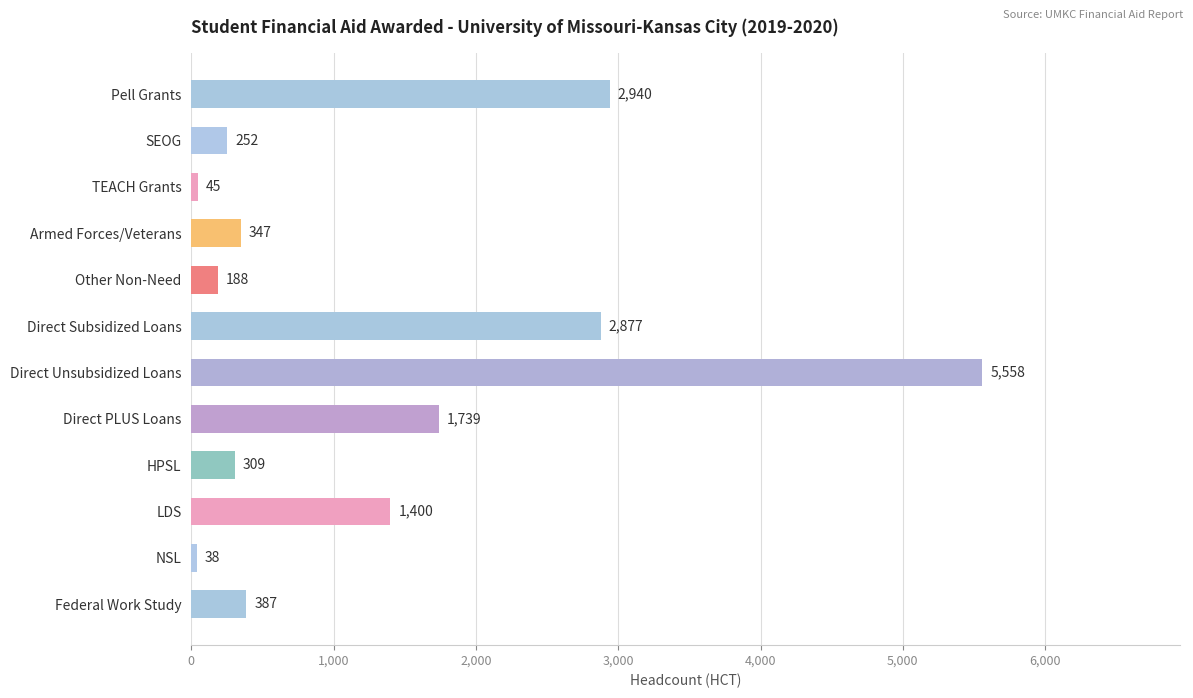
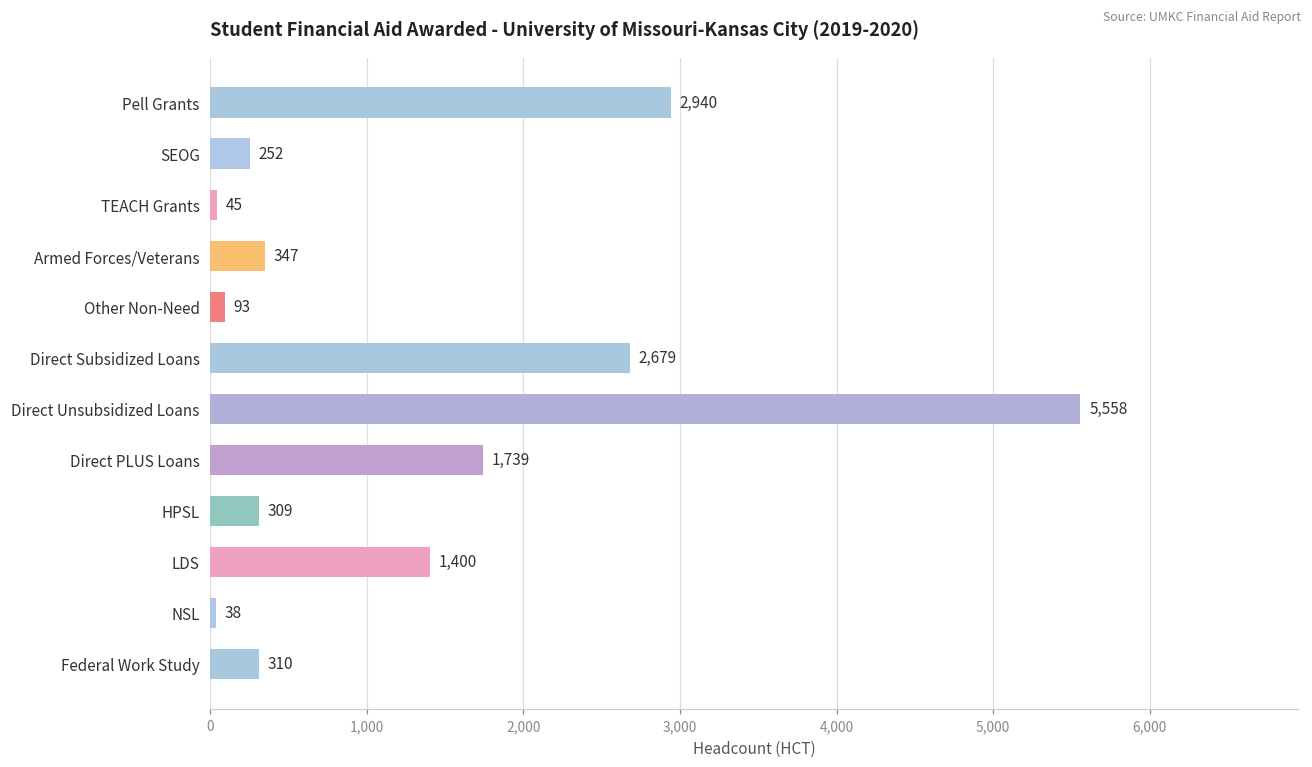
Other Non-Need: 188 -> 93
Direct Subsidized Loans: 2,877 -> 2,679
Federal Work Study: 387 -> 310
